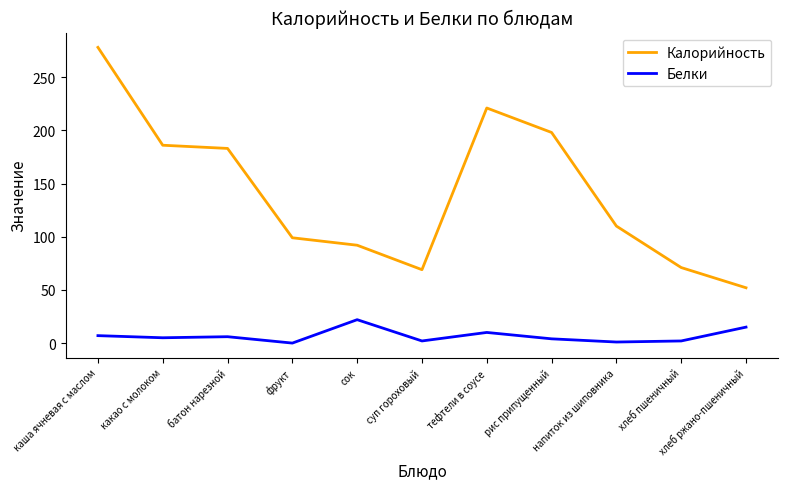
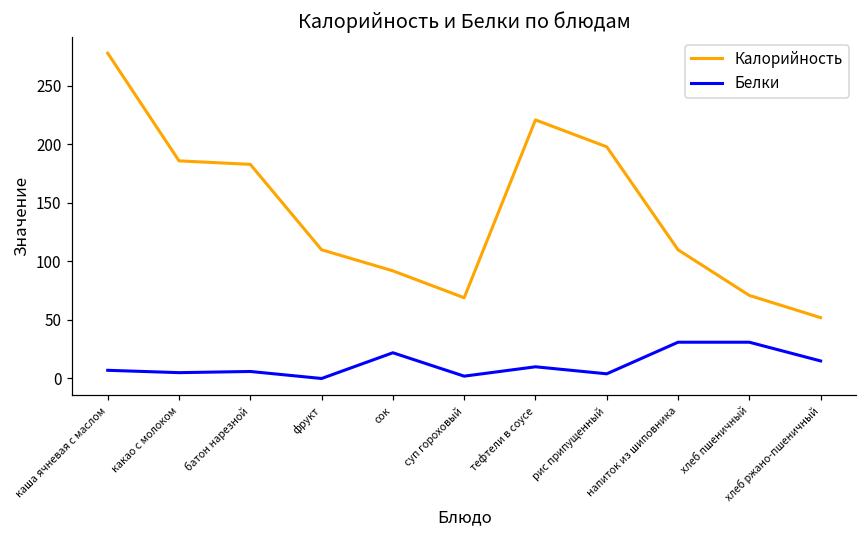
Калорийность, фрукт: 99 -> 110
Белки, напиток из шиповника: 1 -> 31
Белки, хлеб пшеничный: 2 -> 31
